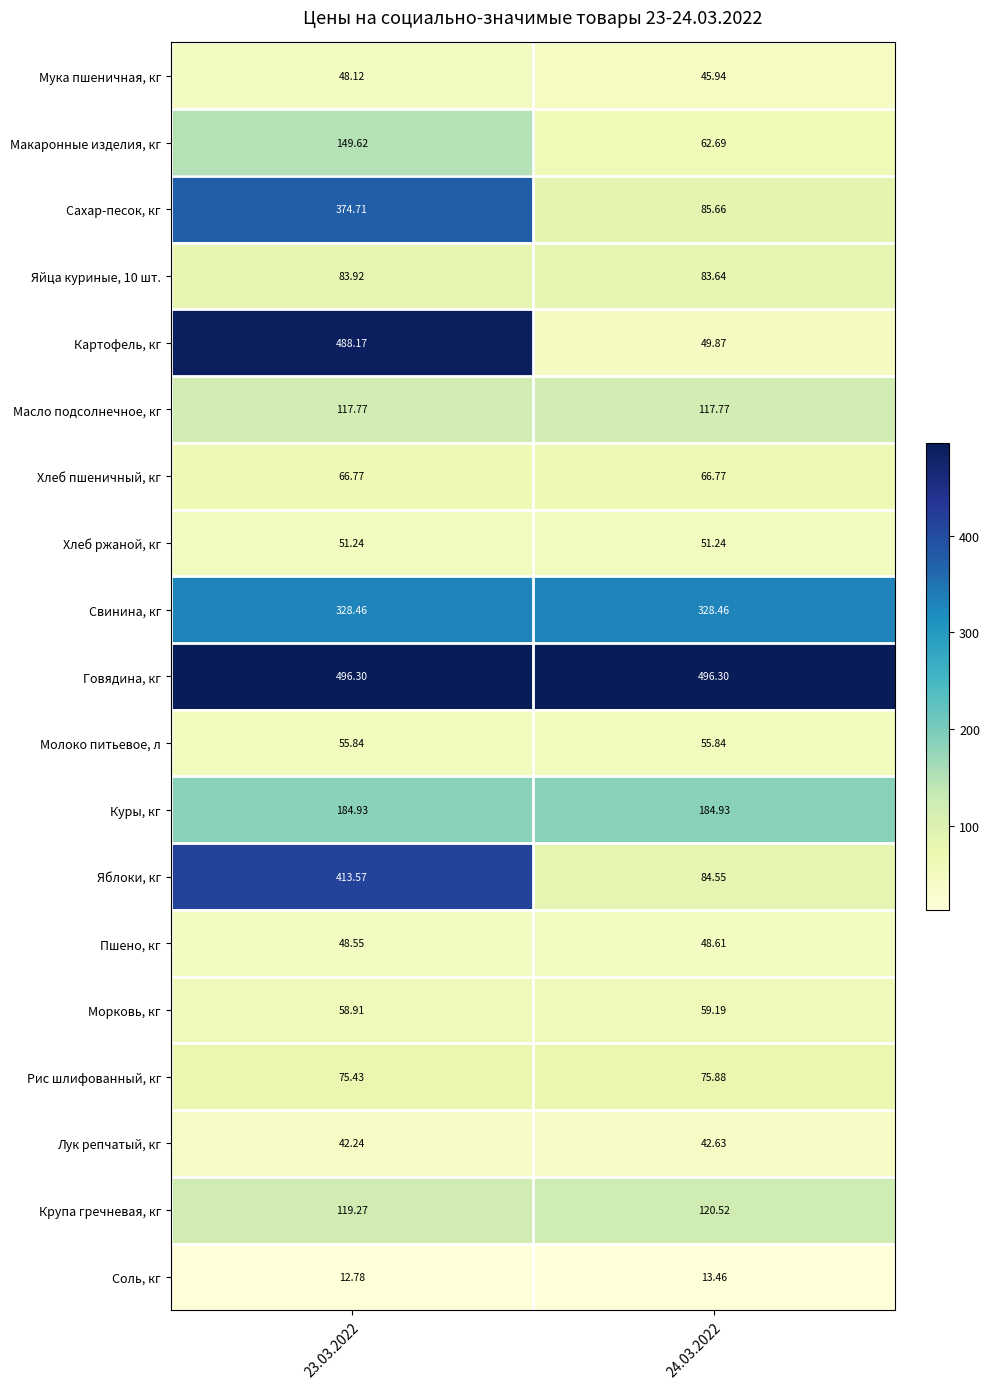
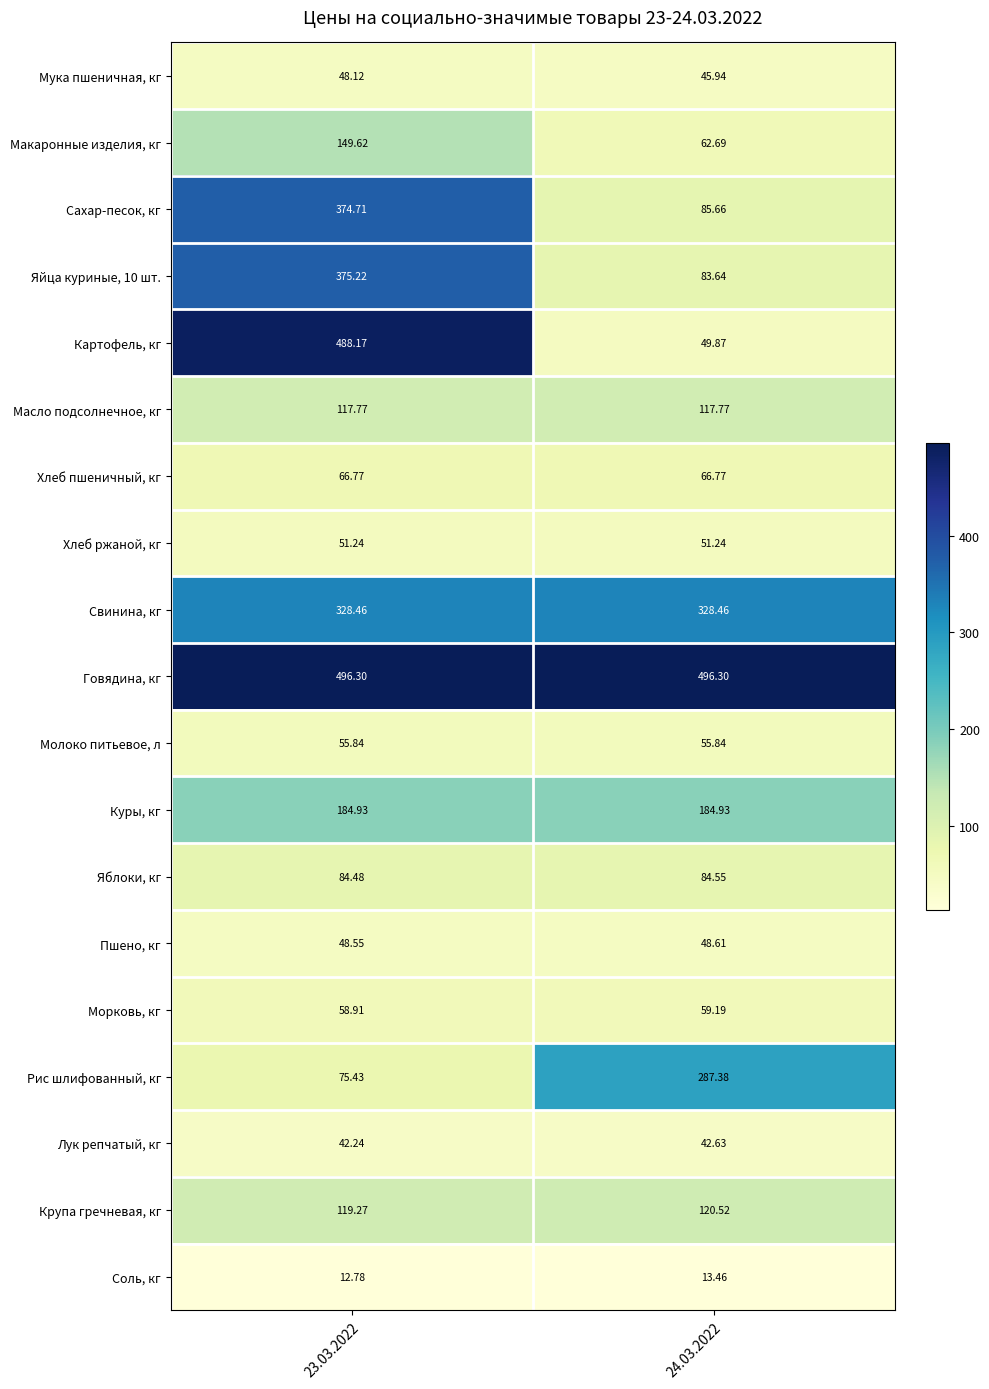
Яйца куриные, 10 шт., 23.03.2022: 83.92 -> 375.22
Яблоки, кг, 23.03.2022: 413.57 -> 84.48
Рис шлифованный, кг, 24.03.2022: 75.88 -> 287.38
